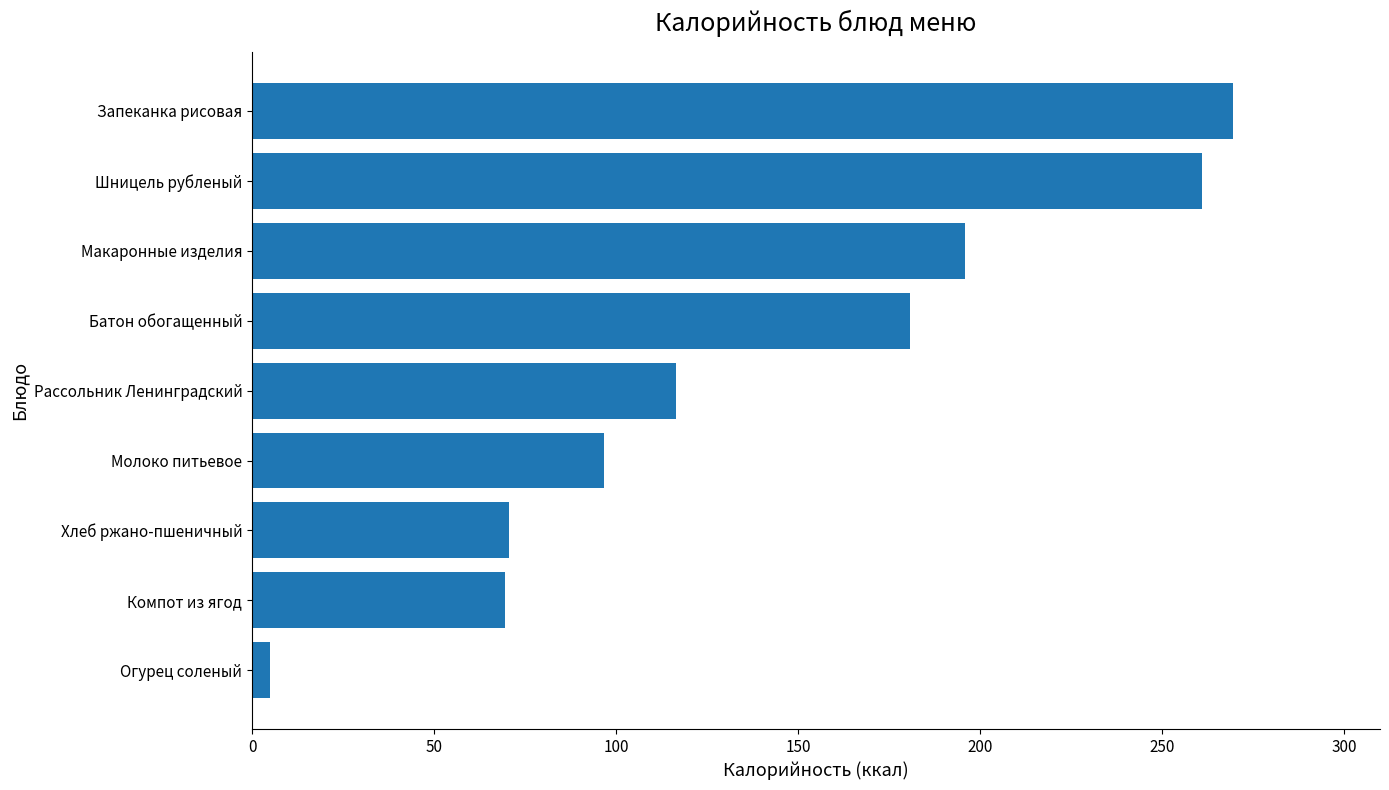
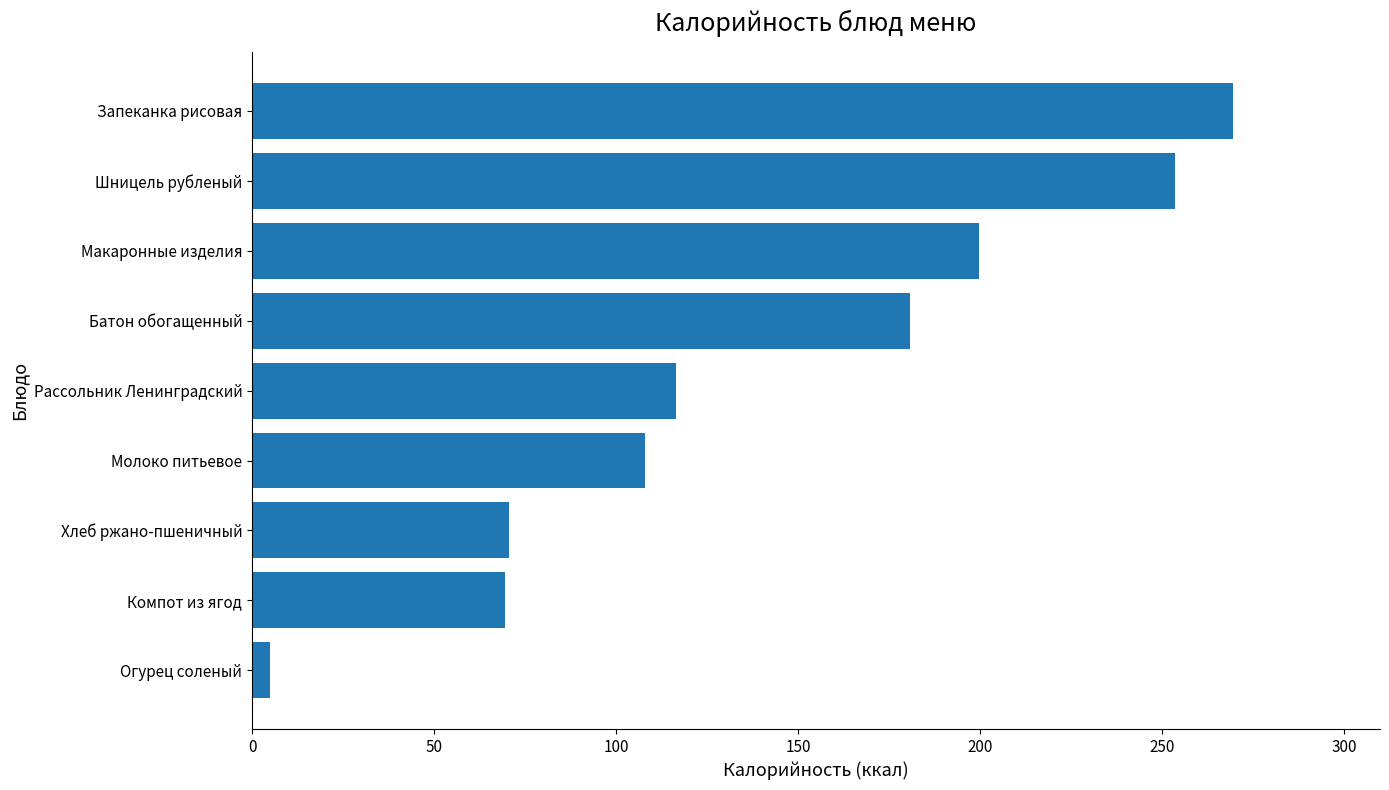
Шницель рубленый: 261 -> 254
Макаронные изделия: 196 -> 200
Молоко питьевое: 97 -> 108
